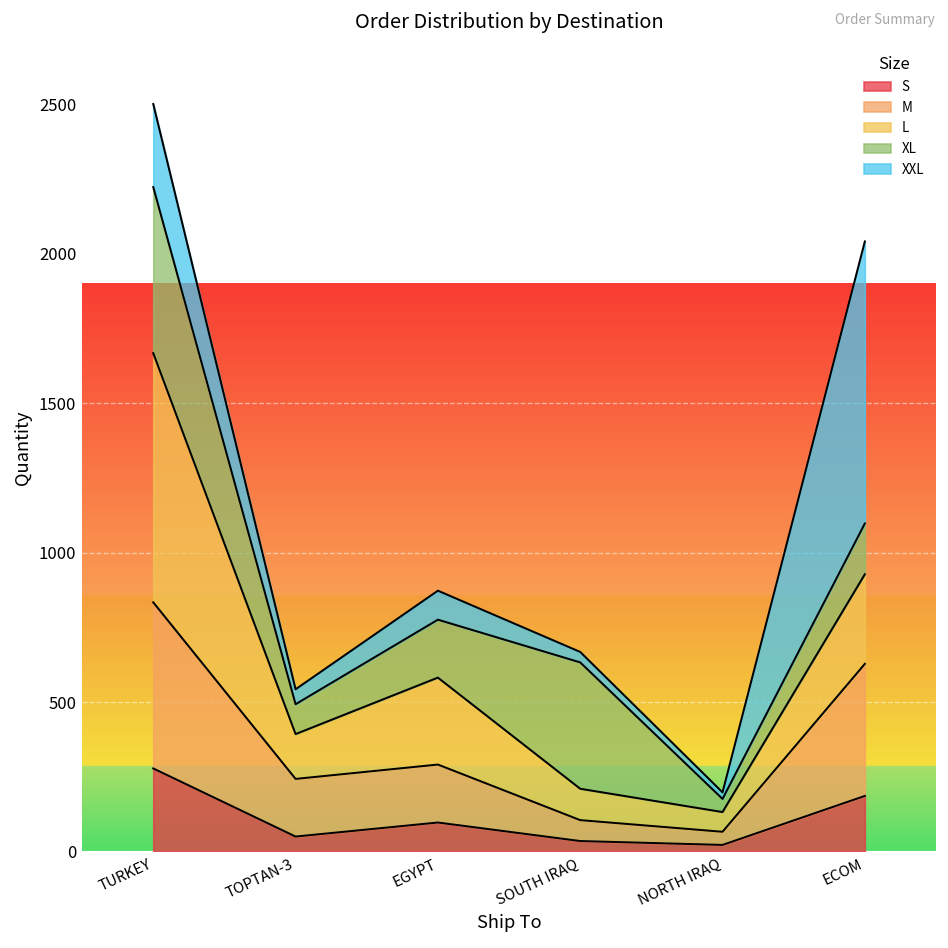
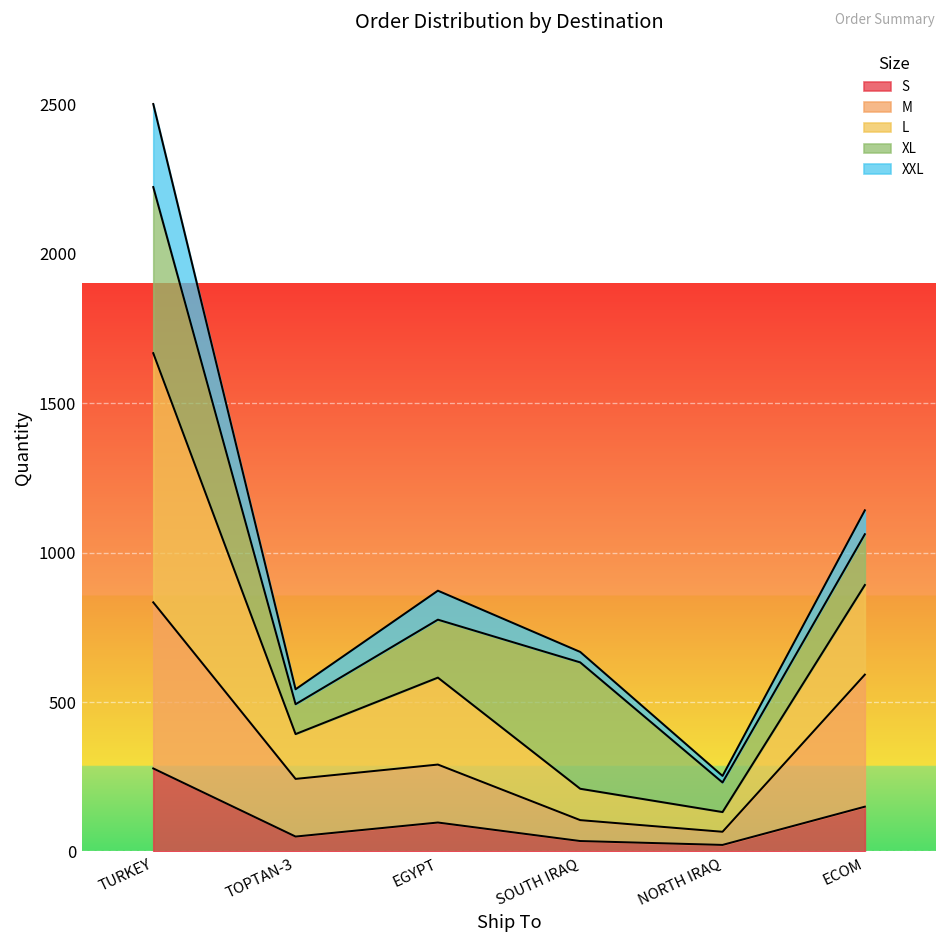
XL, NORTH IRAQ: 40 -> 100
S, ECOM: 190 -> 150
XXL, ECOM: 940 -> 80
